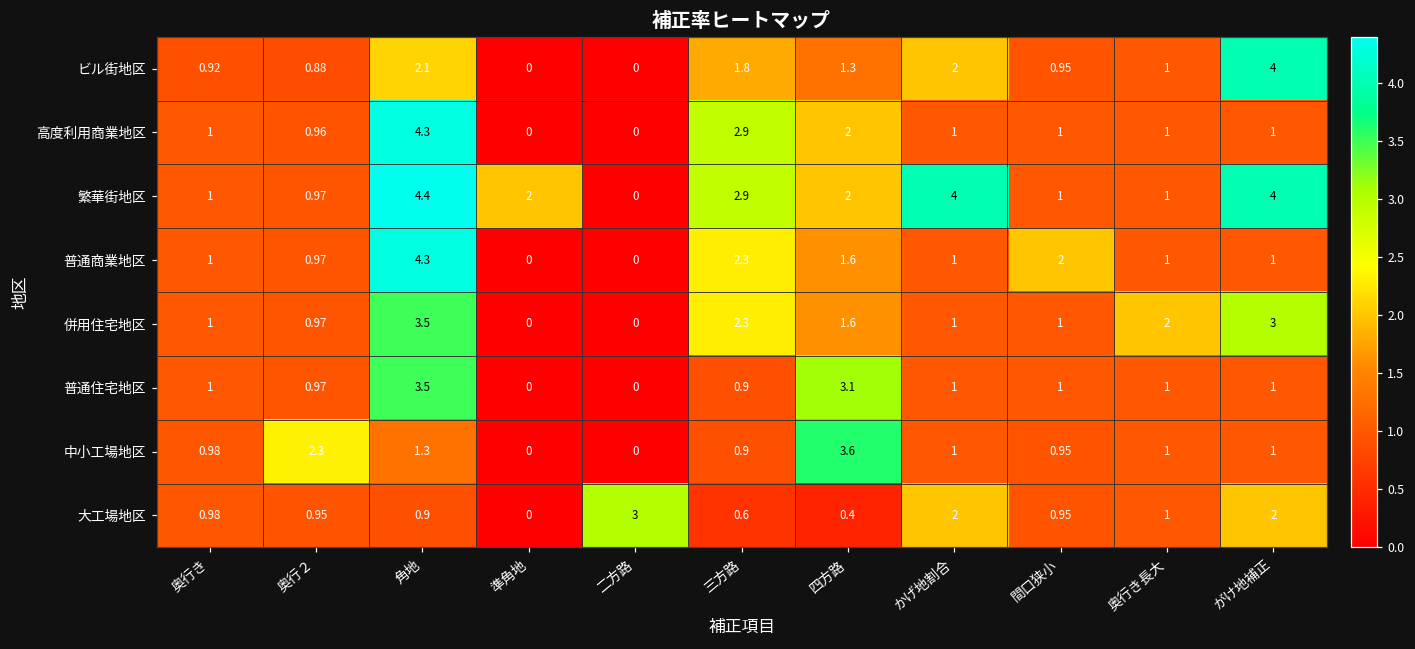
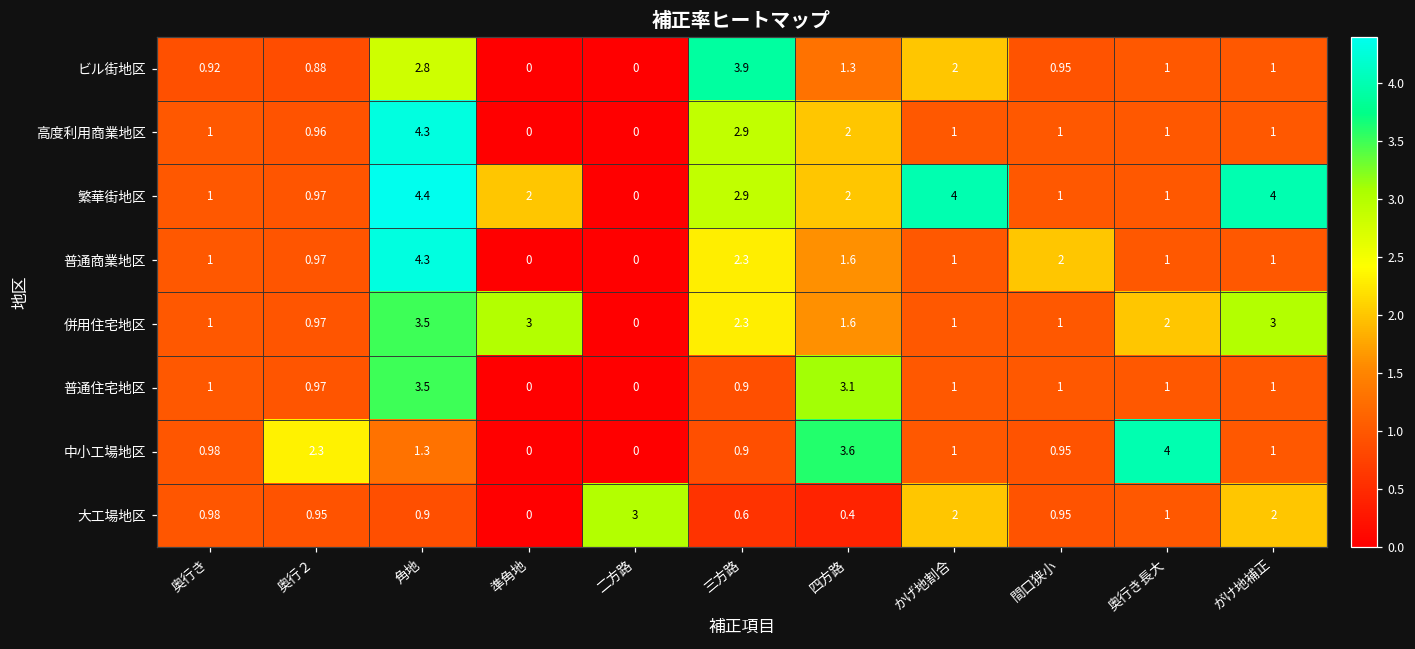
ビル街地区, 角地: 2.1 -> 2.8
ビル街地区, 三方路: 1.8 -> 3.9
ビル街地区, がけ地補正: 4 -> 1
併用住宅地区, 準角地: 0 -> 3
中小工場地区, 奥行き長大: 1 -> 4
